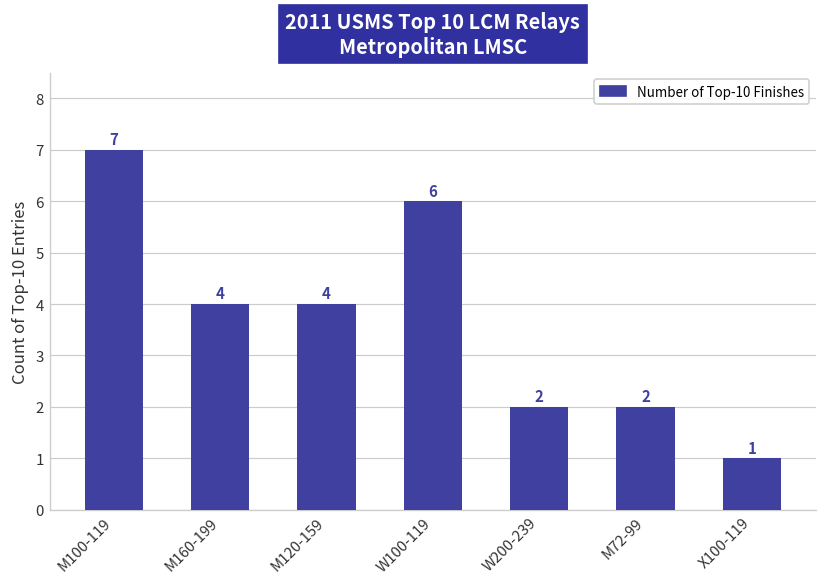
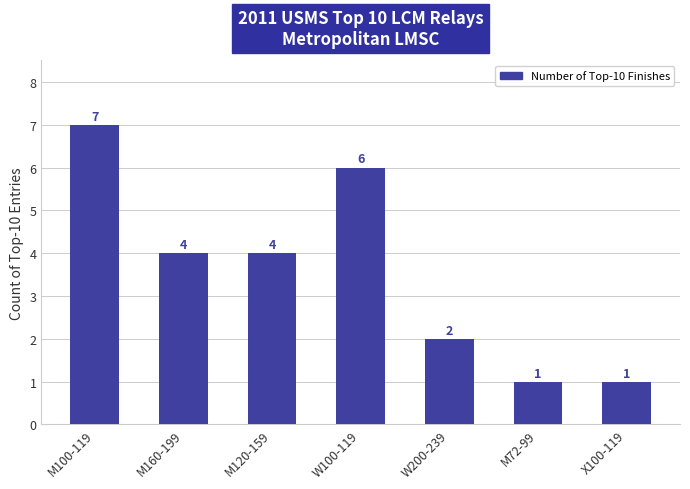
M72-99: 2 -> 1
